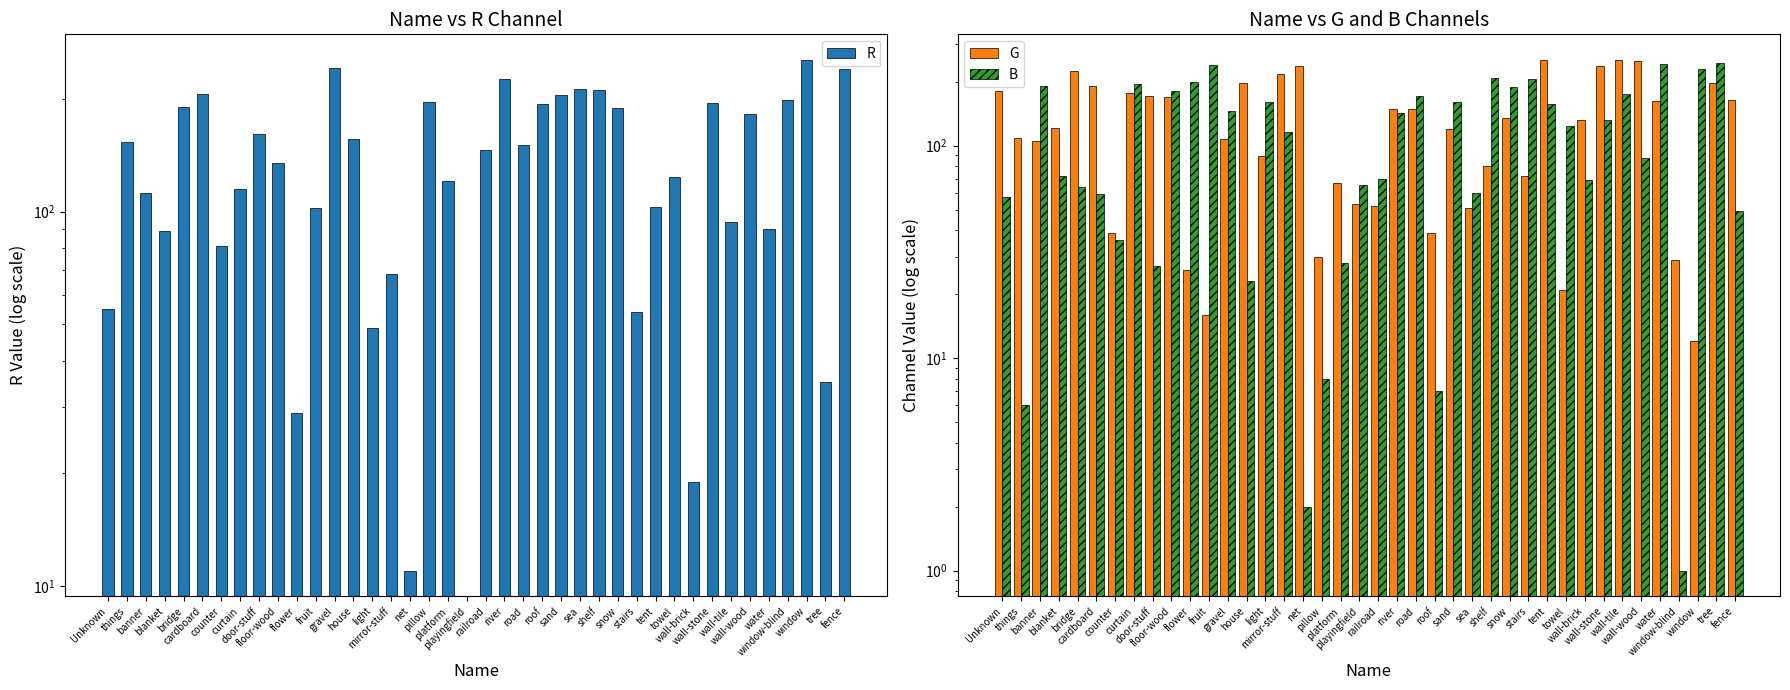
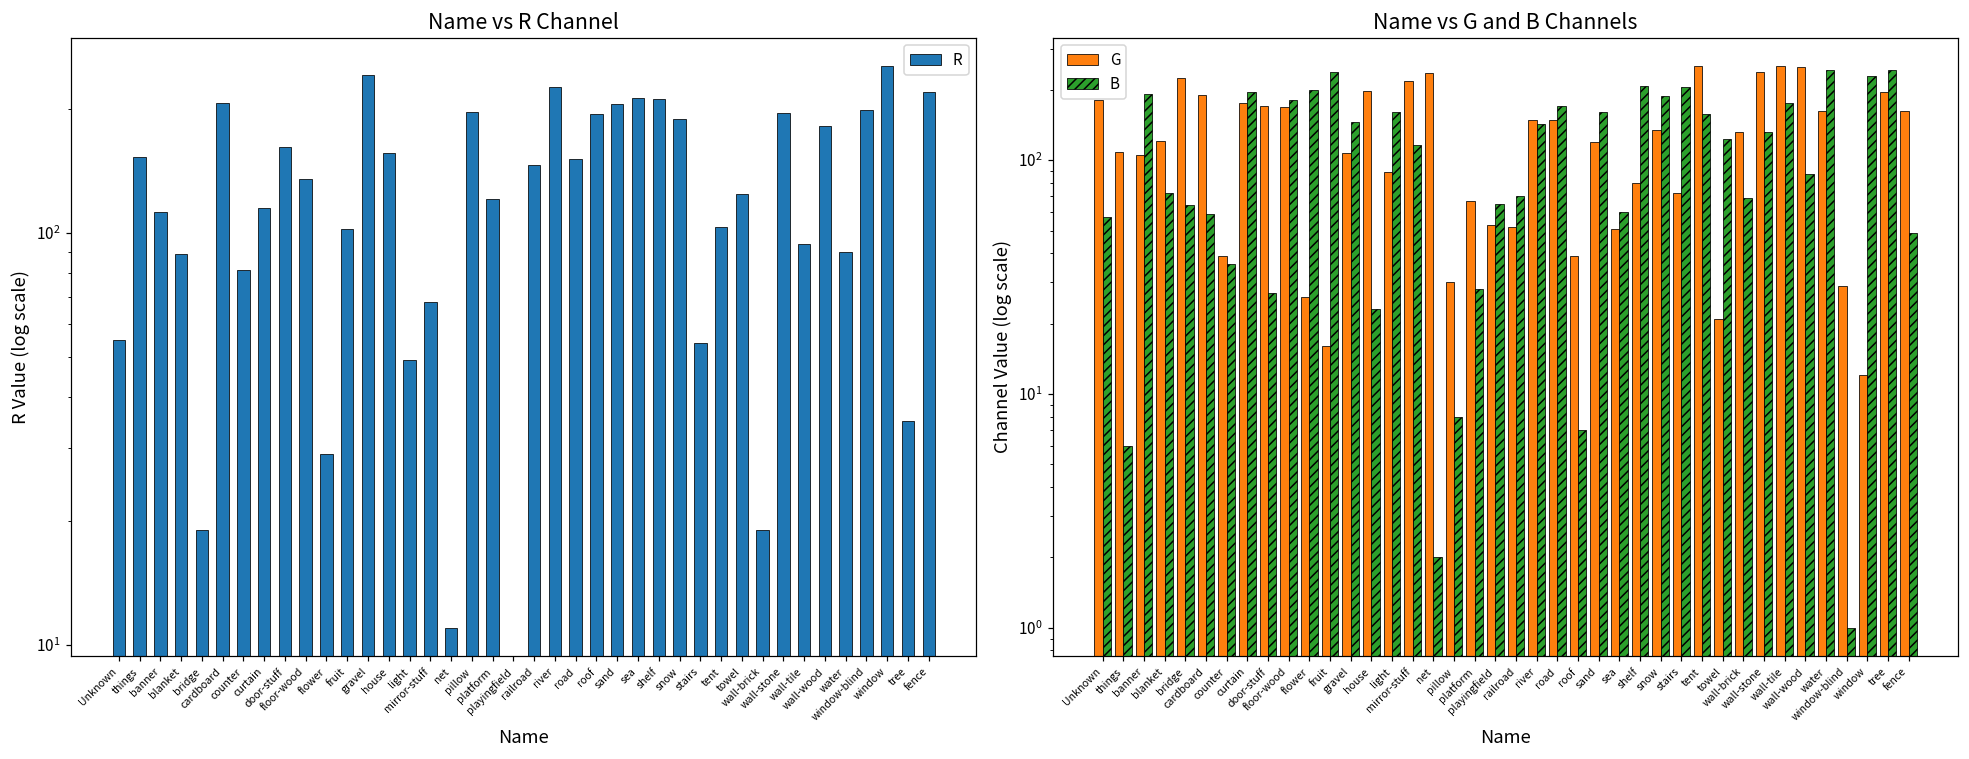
Name vs R Channel, bridge: 190 -> 19
Name vs R Channel, fence: 240 -> 220
